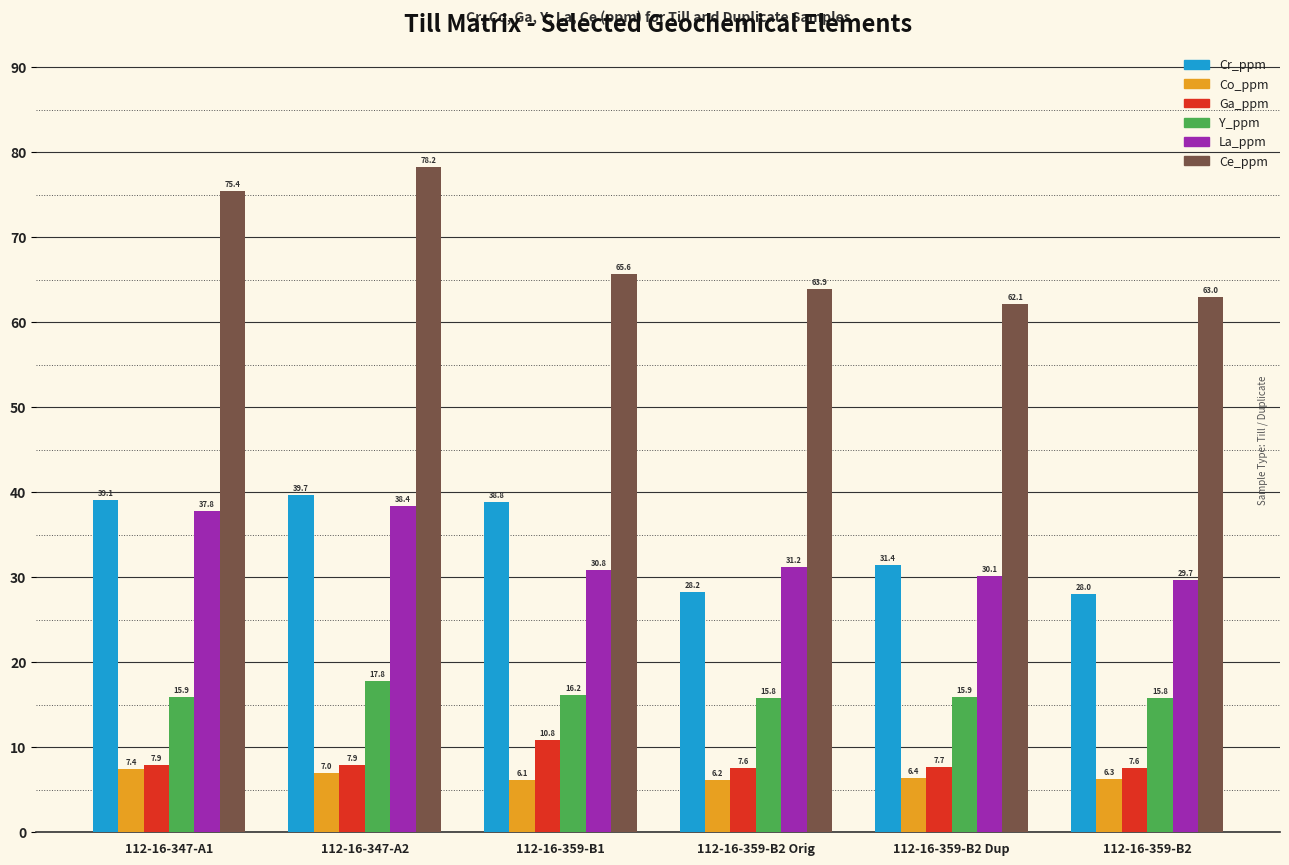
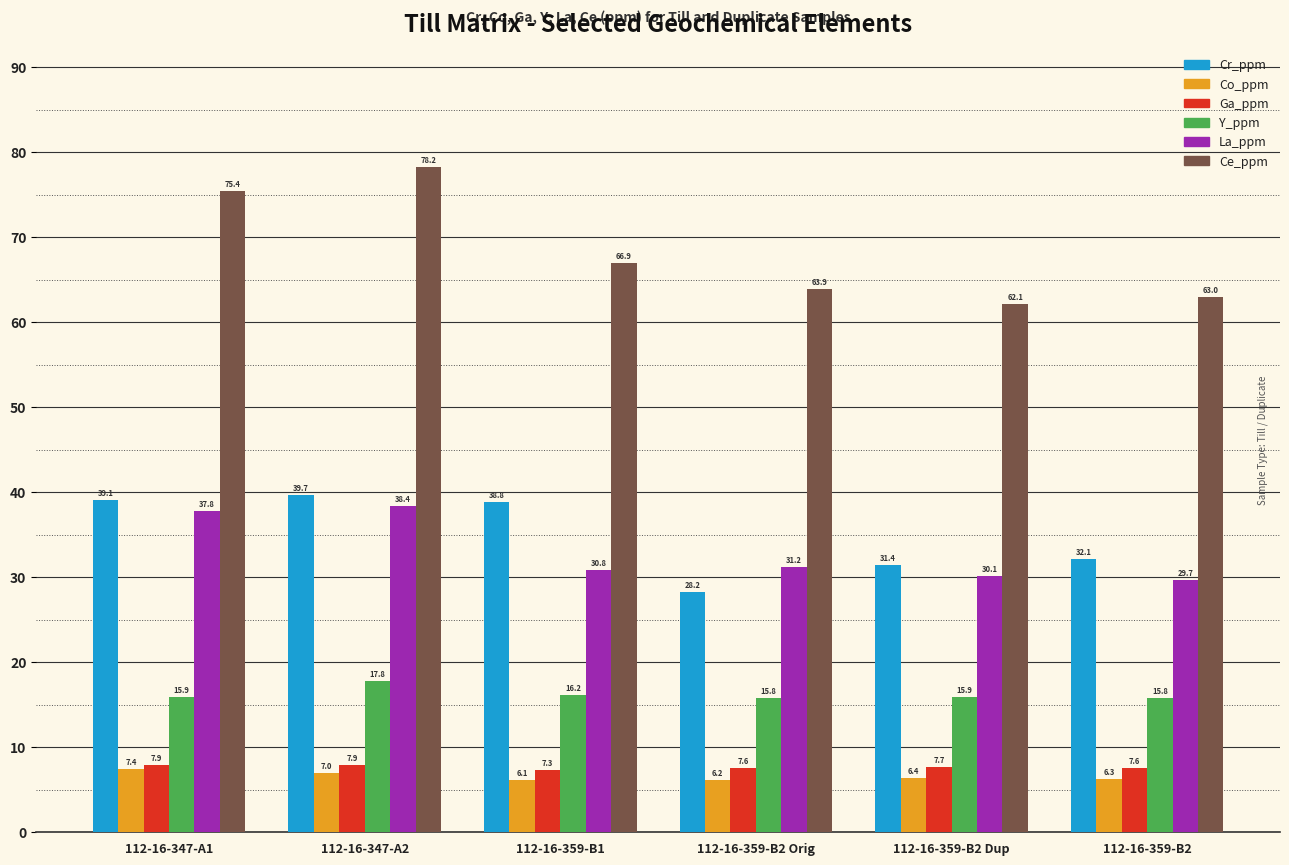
Ga_ppm, 112-16-359-B1: 10.8 -> 7.3
Ce_ppm, 112-16-359-B1: 65.6 -> 66.9
Cr_ppm, 112-16-359-B2: 28.0 -> 32.1
